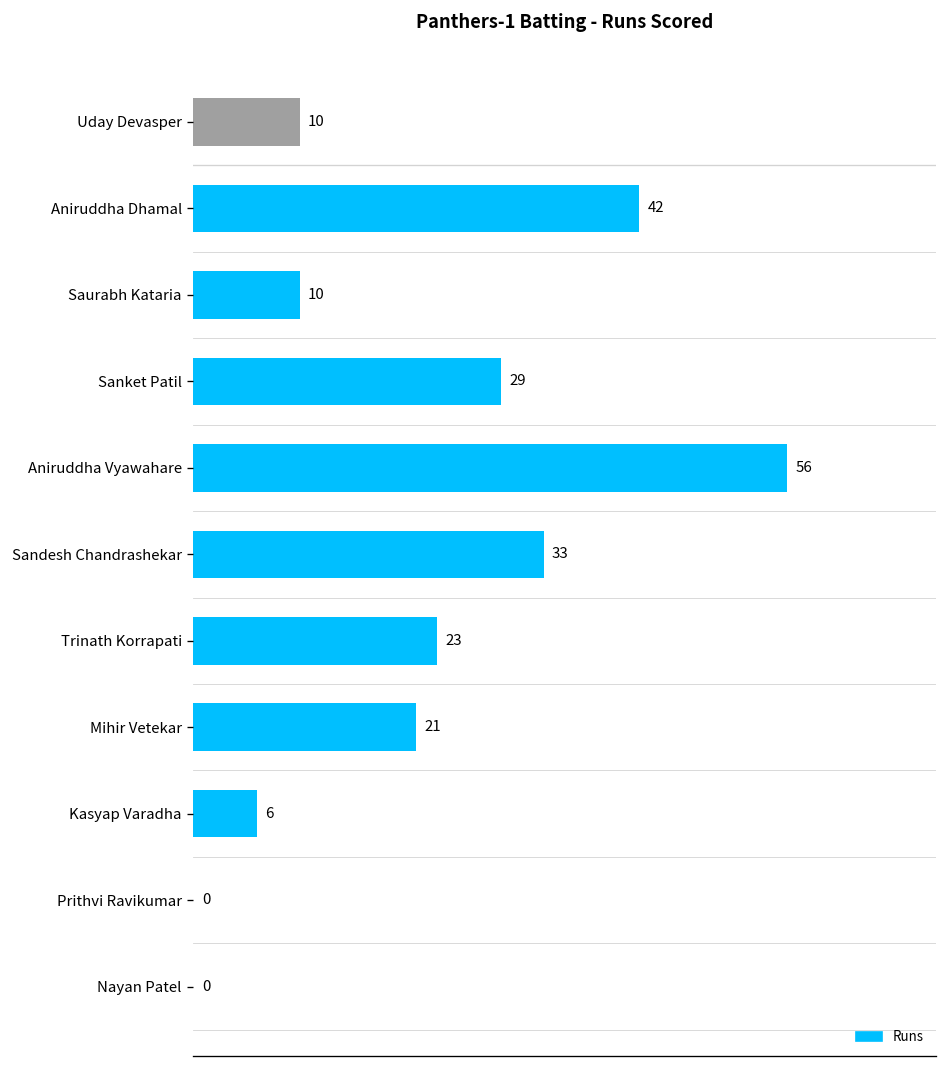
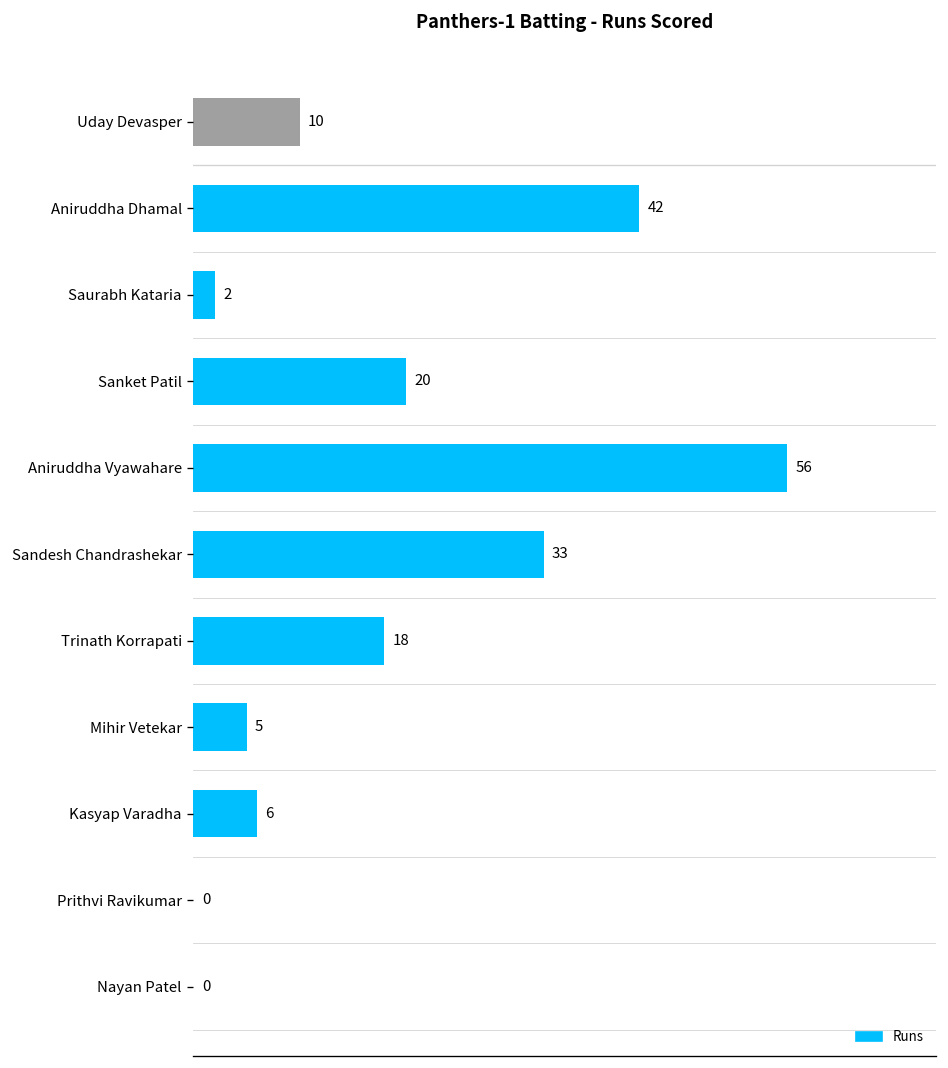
Saurabh Kataria: 10 -> 2
Sanket Patil: 29 -> 20
Trinath Korrapati: 23 -> 18
Mihir Vetekar: 21 -> 5
